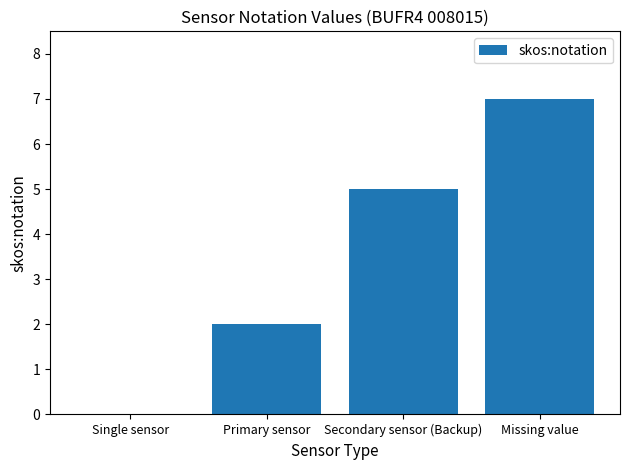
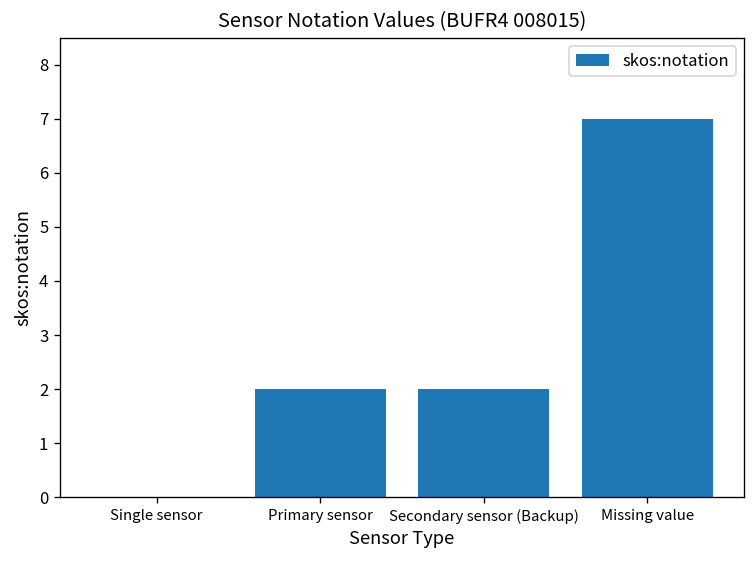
Secondary sensor (Backup): 5 -> 2
